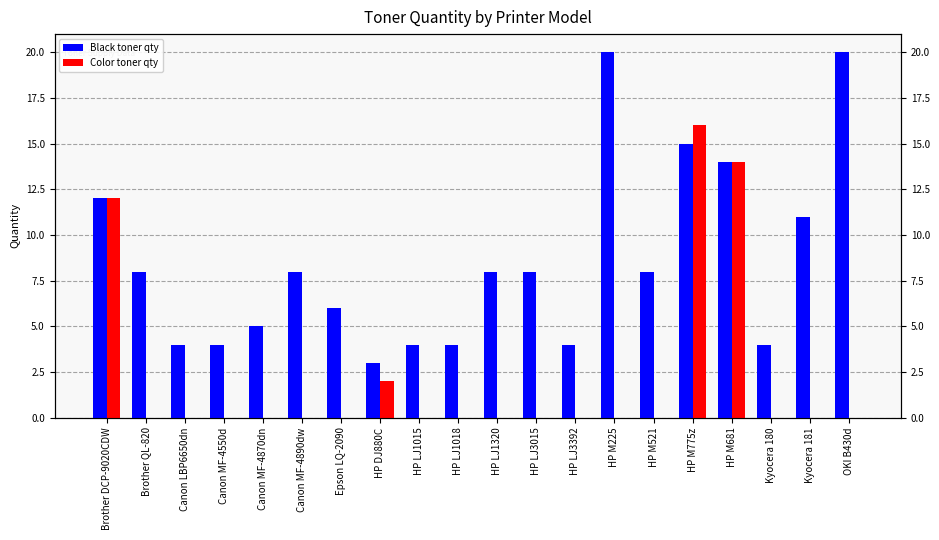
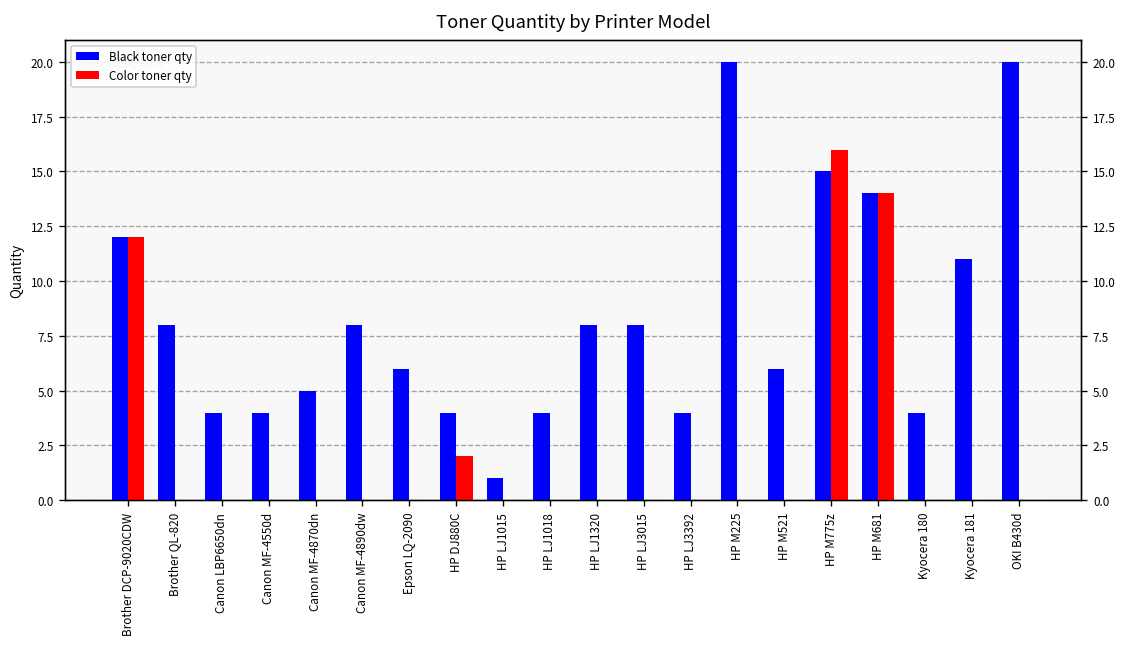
Black toner qty, HP DJ880C: 3 -> 4
Black toner qty, HP LJ1015: 4 -> 1
Black toner qty, HP M521: 8 -> 6
